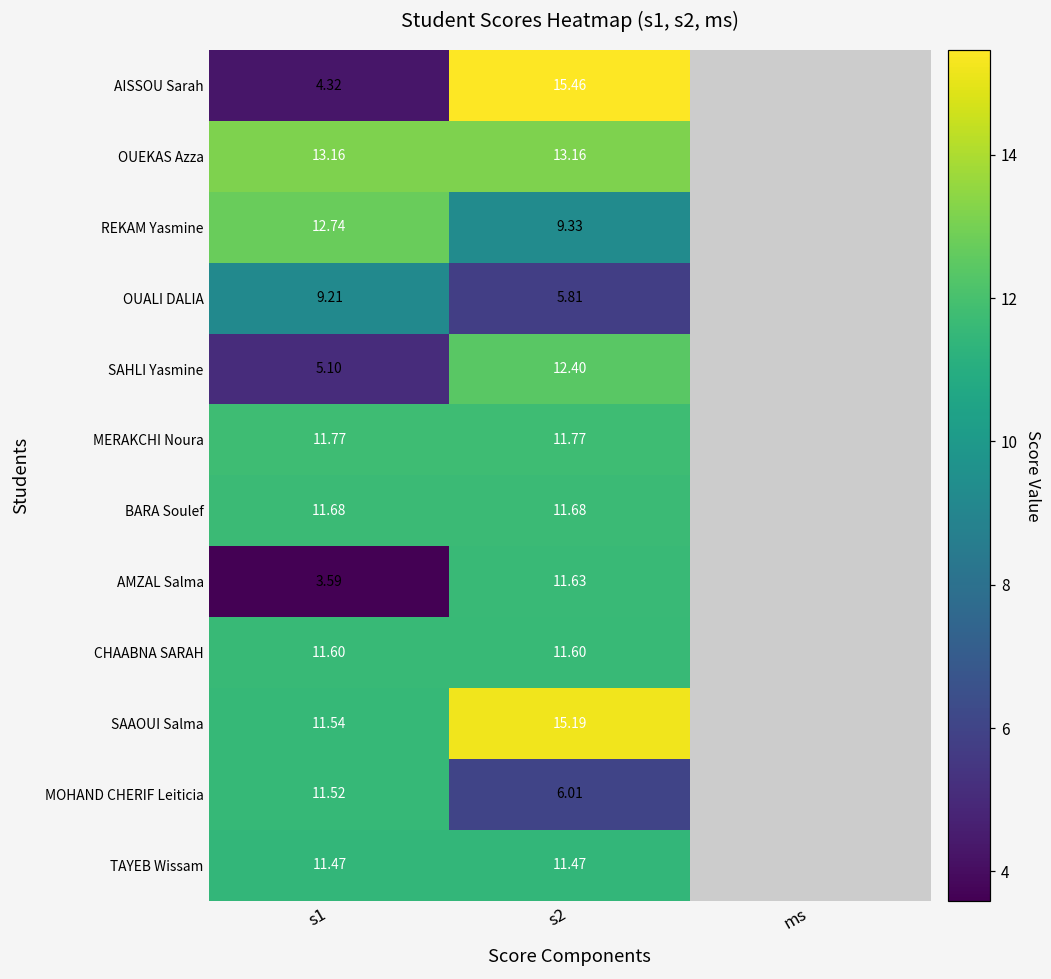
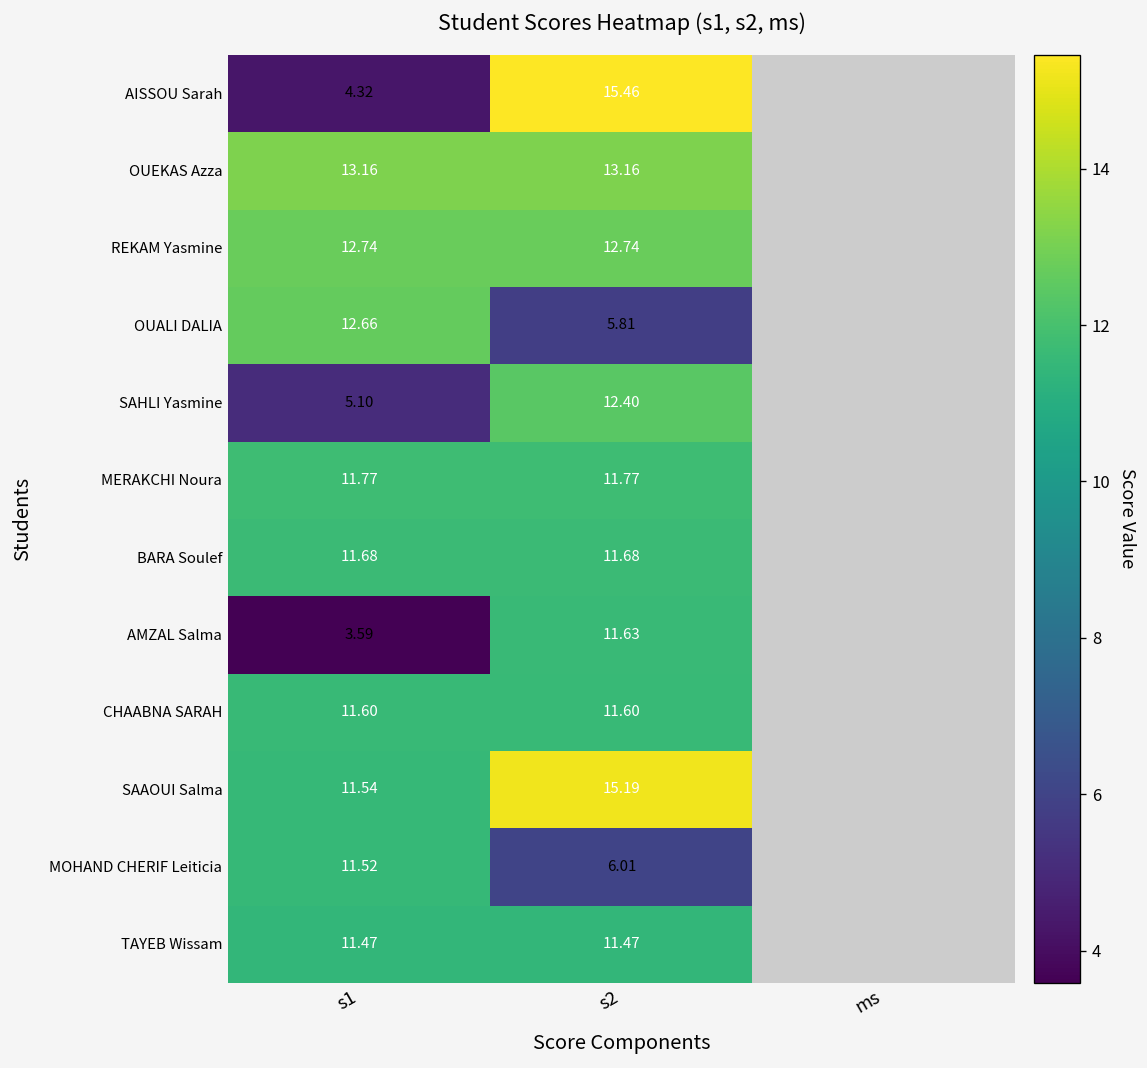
REKAM Yasmine, s2: 9.33 -> 12.74
OUALI DALIA, s1: 9.21 -> 12.66
